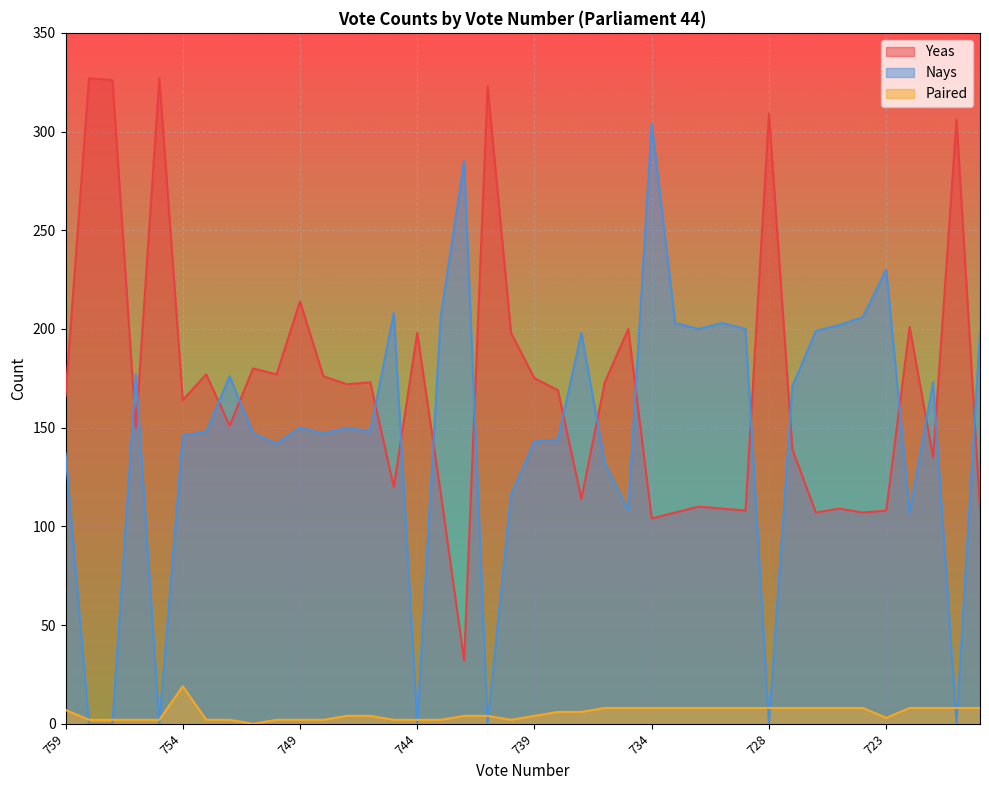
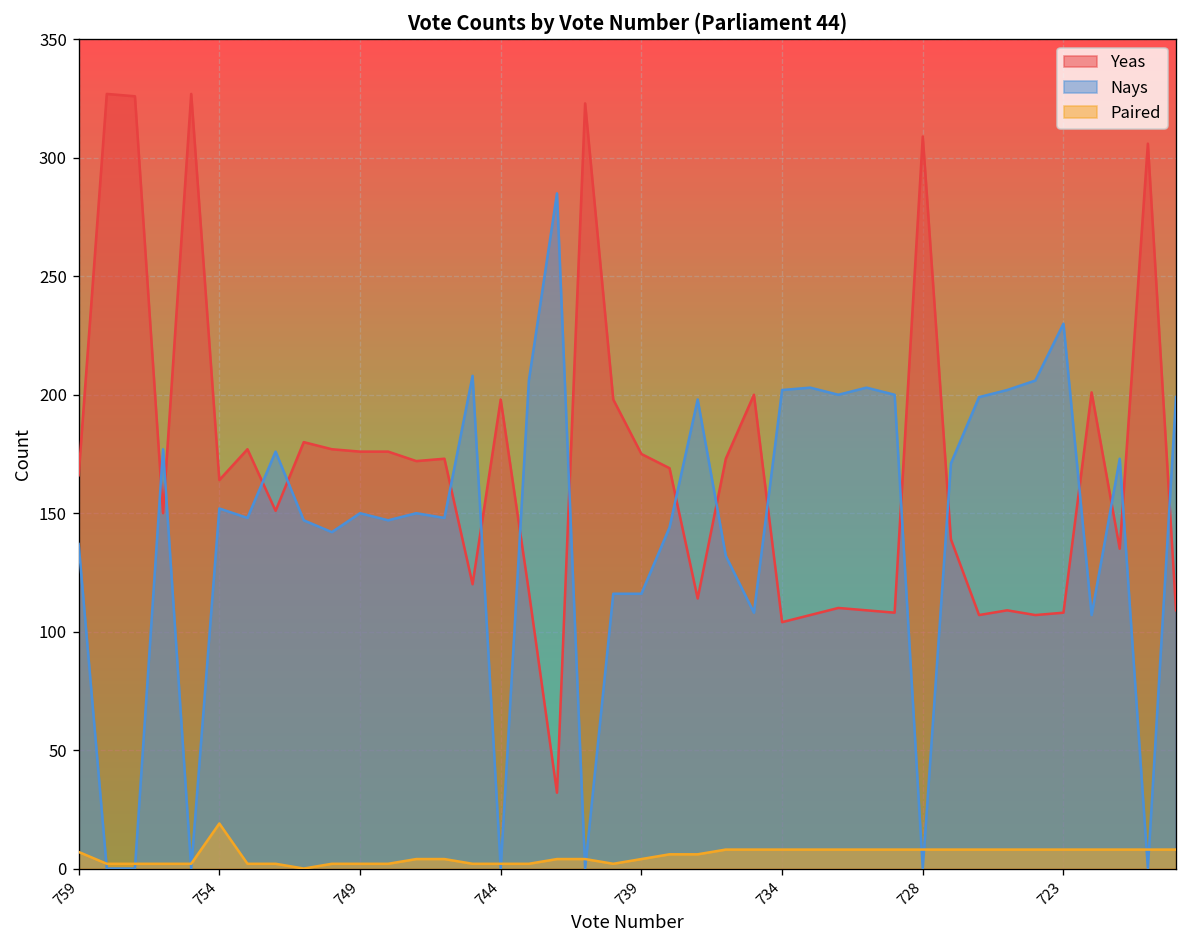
Nays, 754: 146 -> 152
Yeas, 749: 214 -> 176
Nays, 739: 143 -> 116
Nays, 734: 304 -> 202
Paired, 723: 3 -> 8
